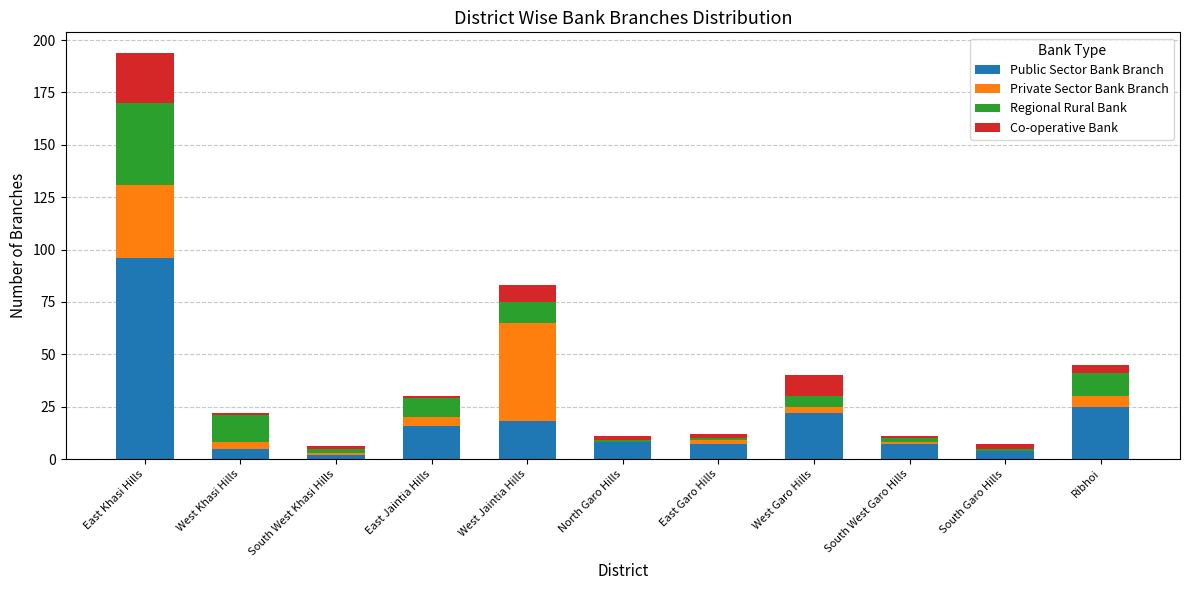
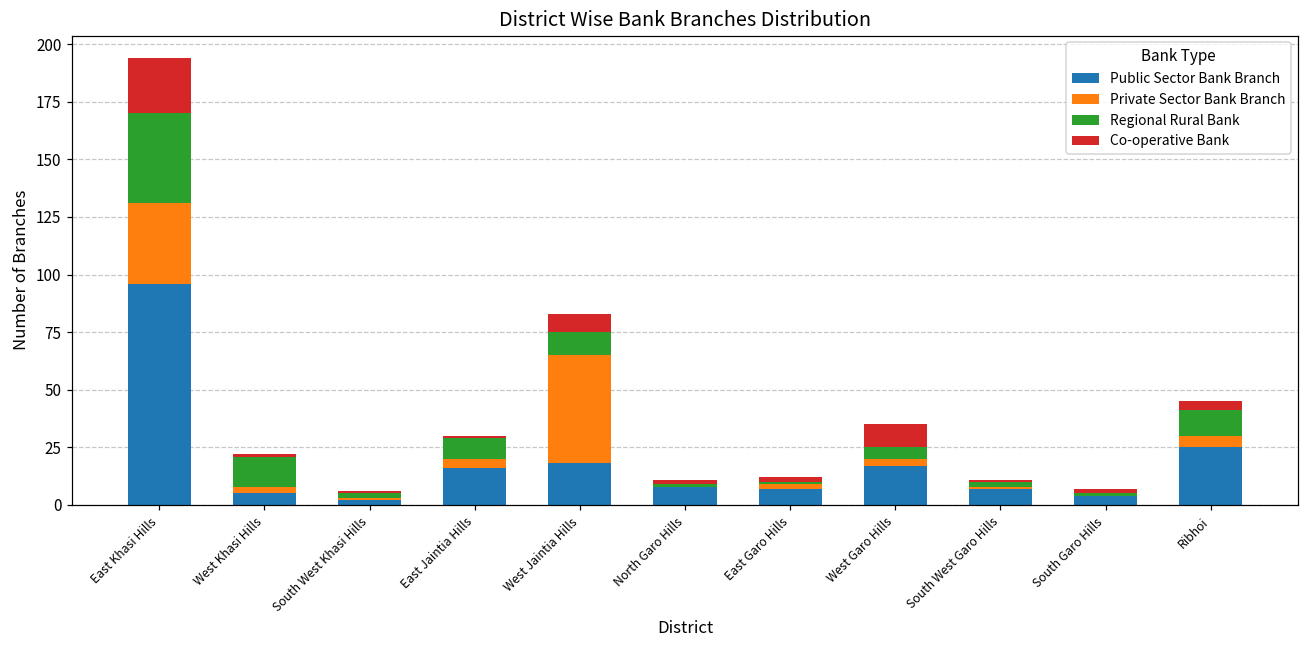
Public Sector Bank Branch, West Garo Hills: 22 -> 17
